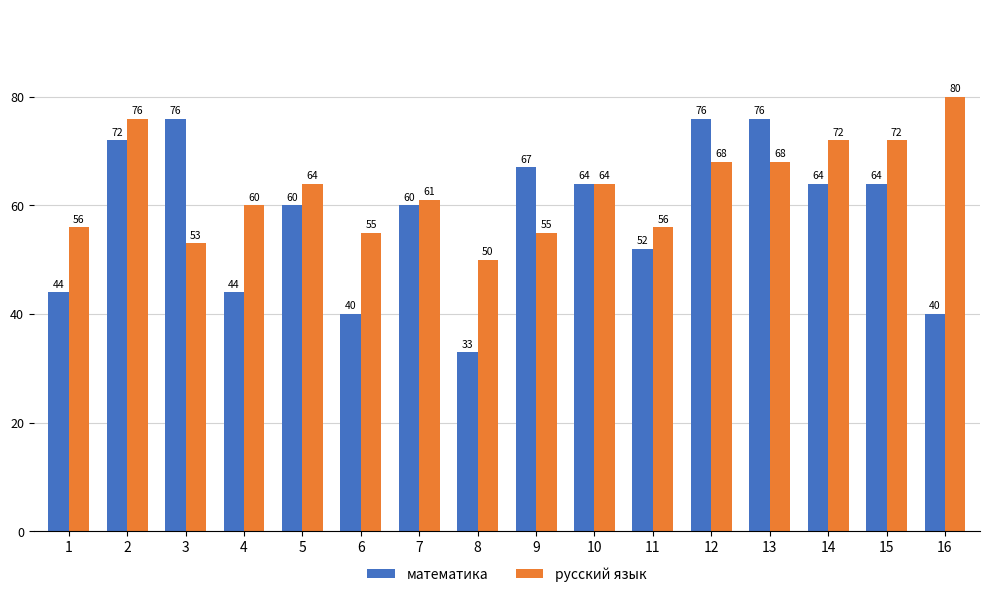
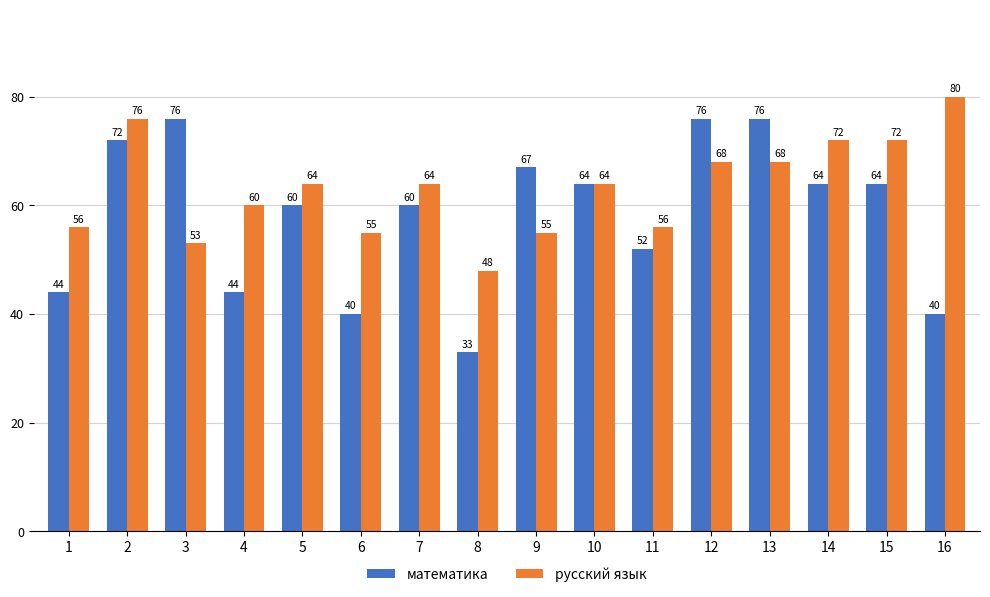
русский язык, 7: 61 -> 64
русский язык, 8: 50 -> 48
